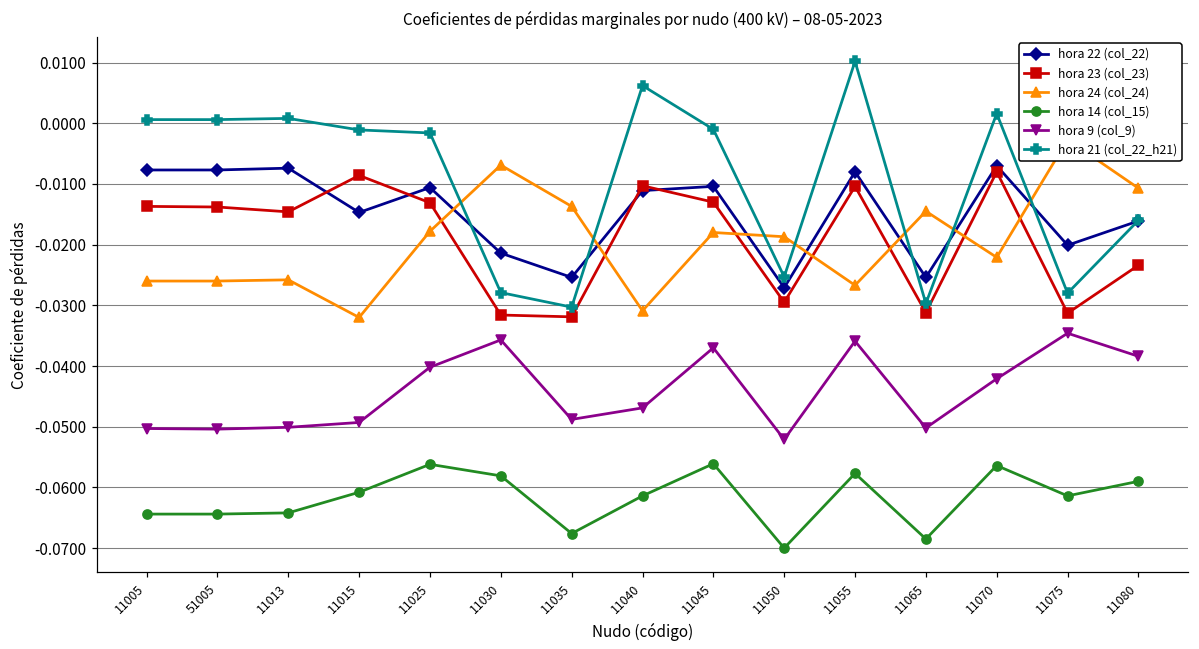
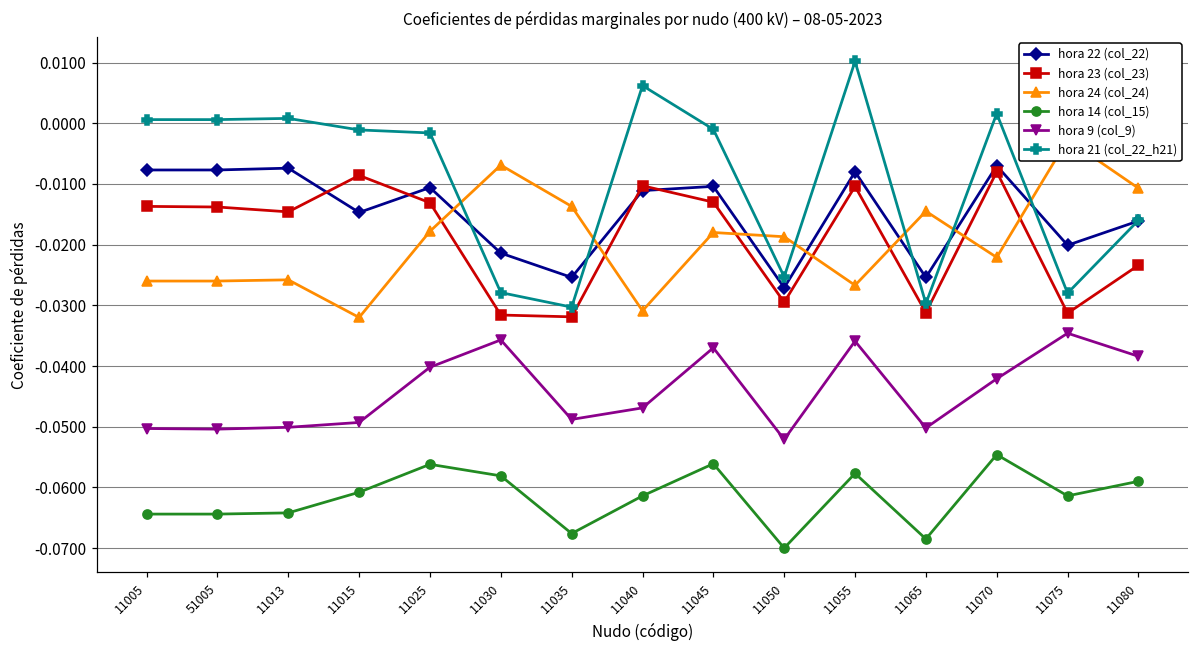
hora 14 (col_15), 11070: -0.056 -> -0.055
